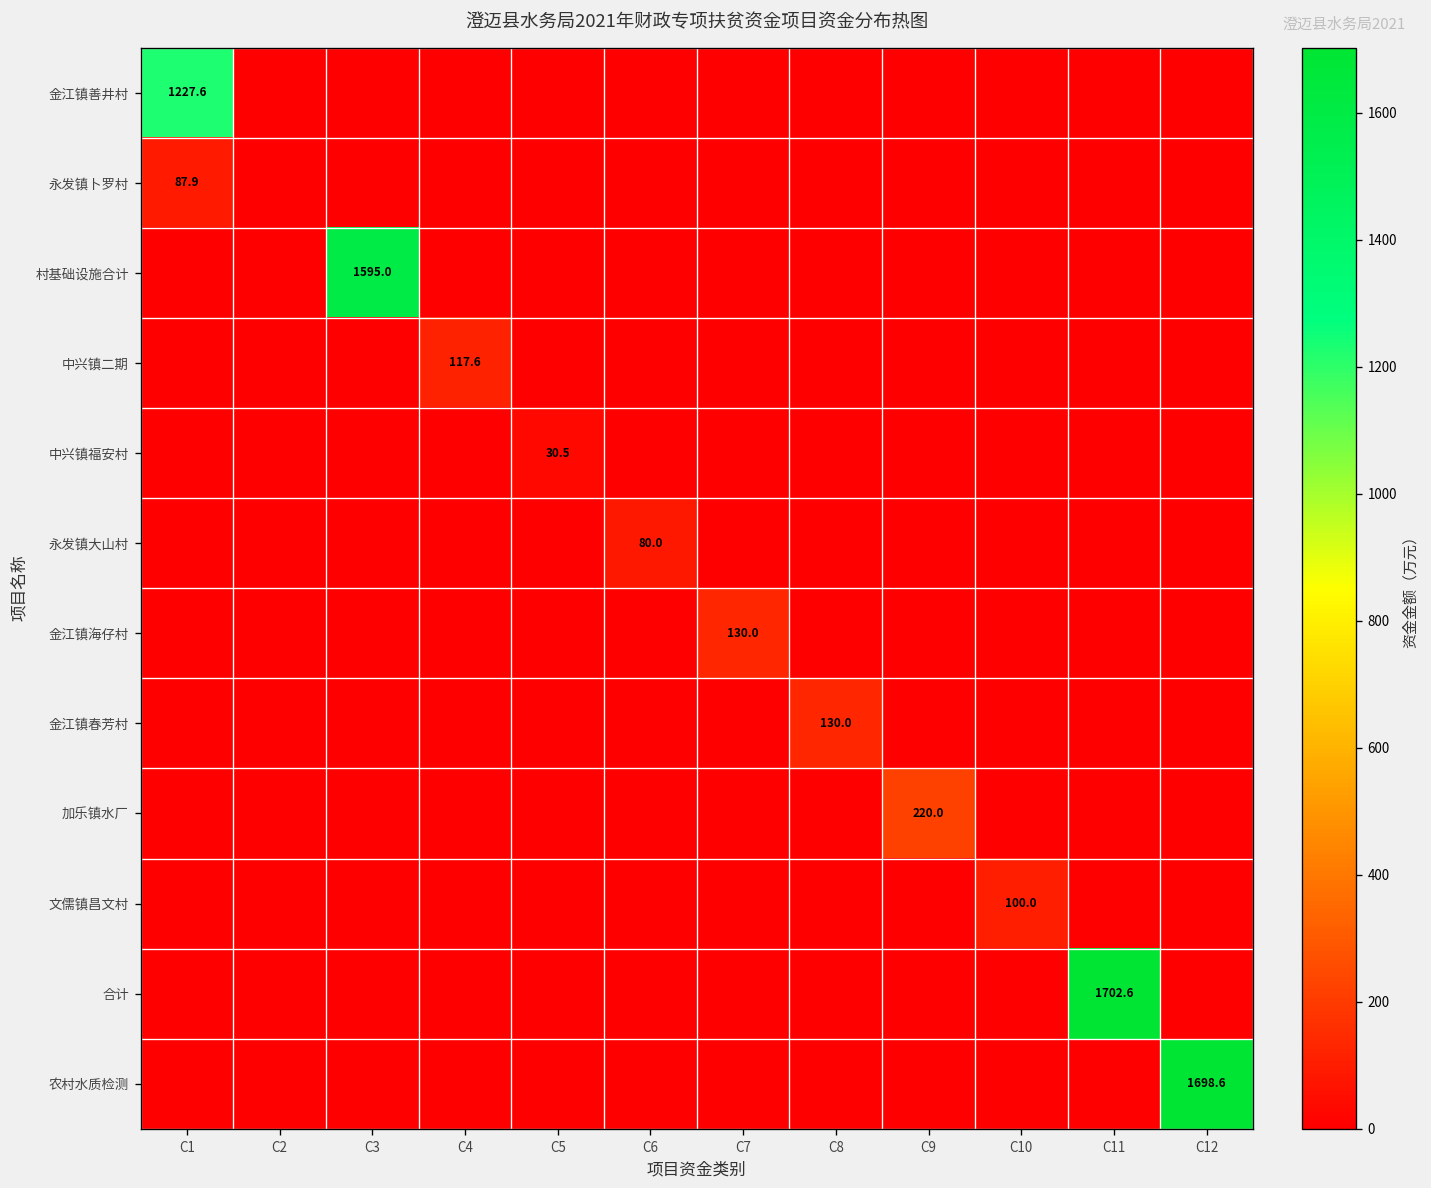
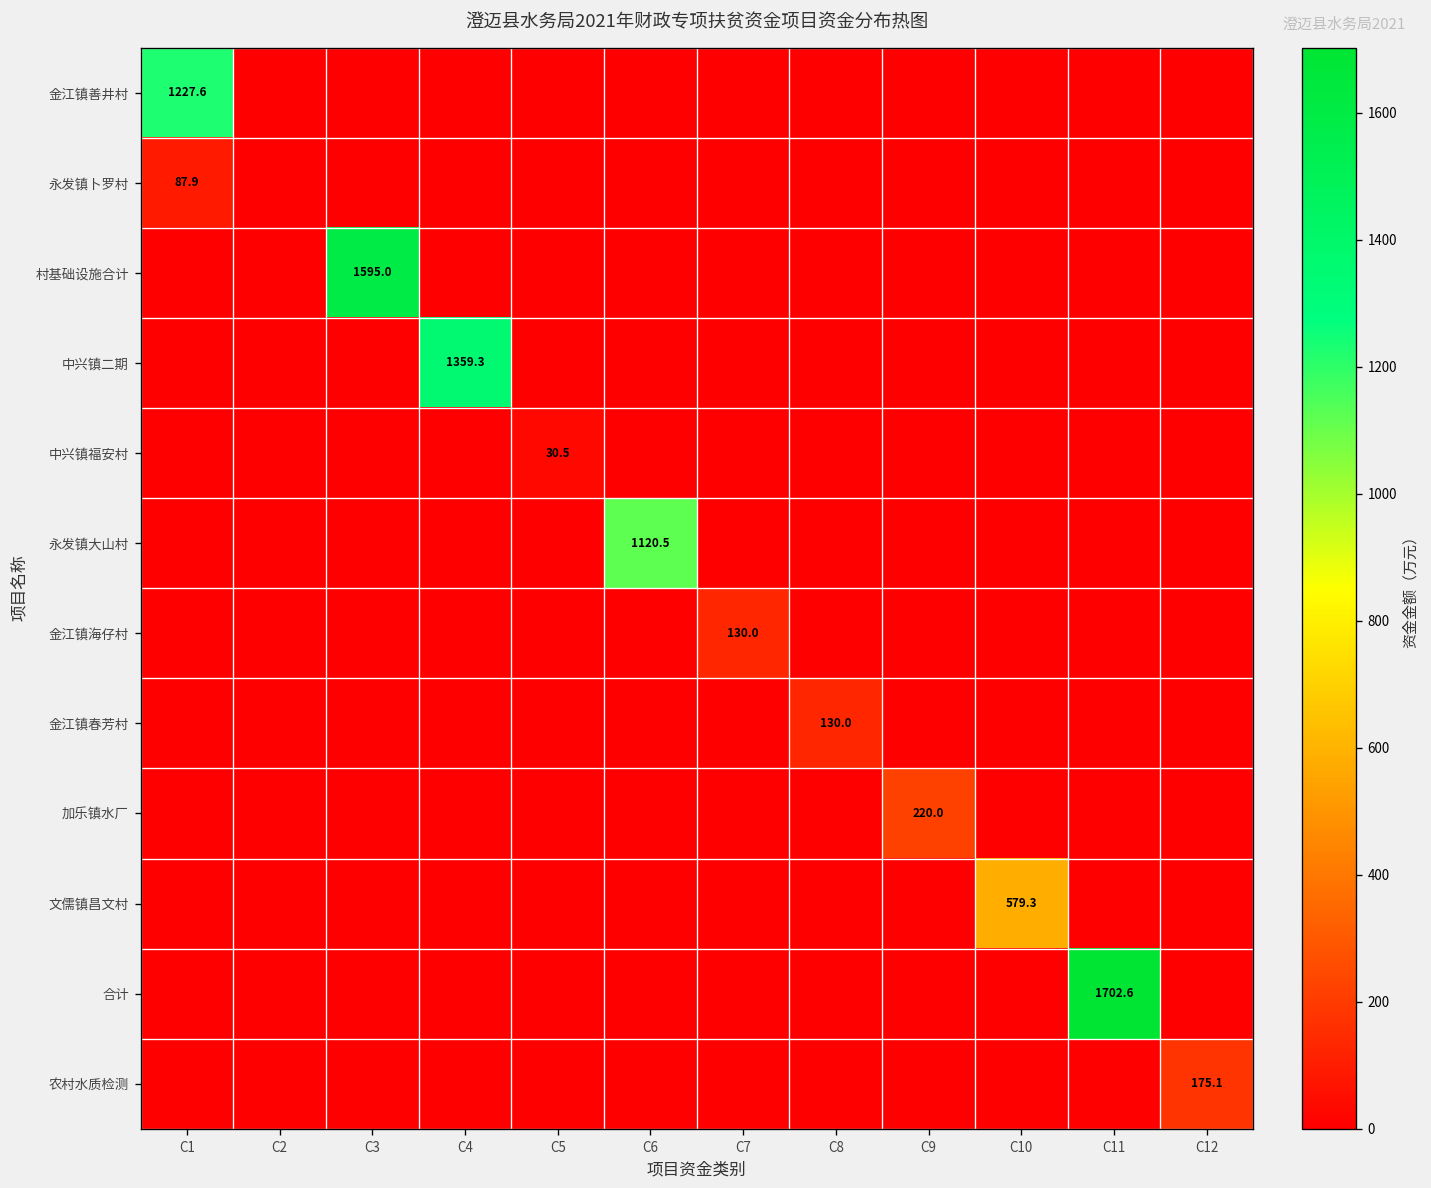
中兴镇二期, C4: 117.6 -> 1359.3
永发镇大山村, C6: 80.0 -> 1120.5
文儒镇昌文村, C10: 100.0 -> 579.3
农村水质检测, C12: 1698.6 -> 175.1
